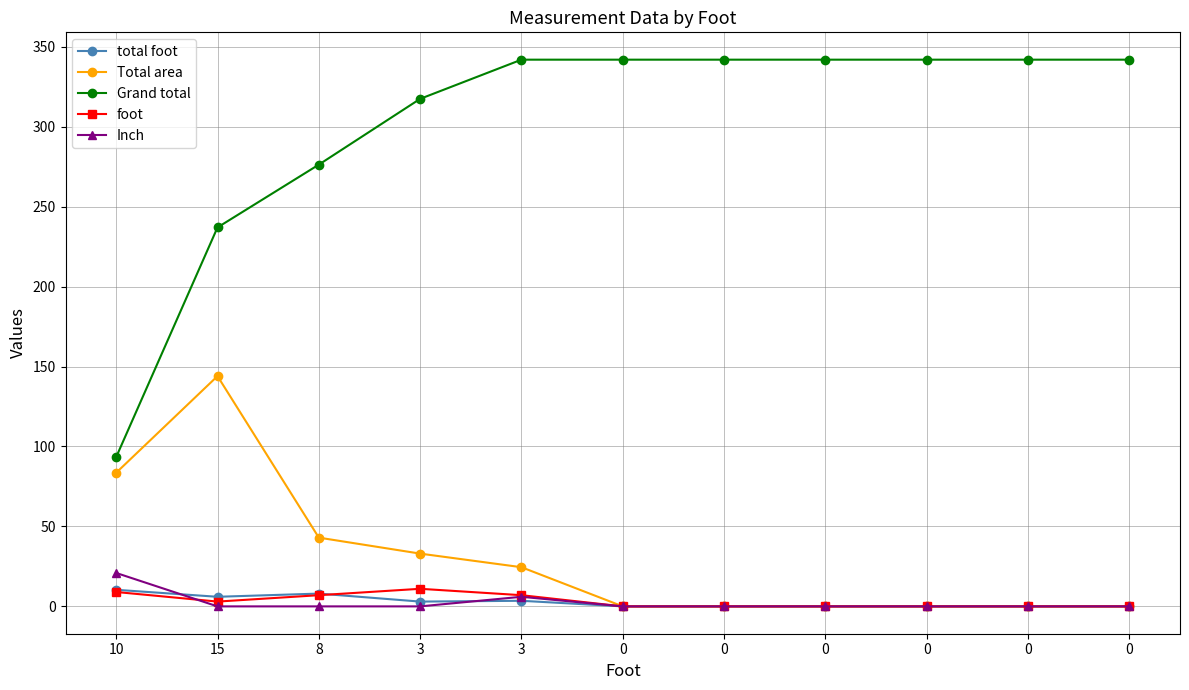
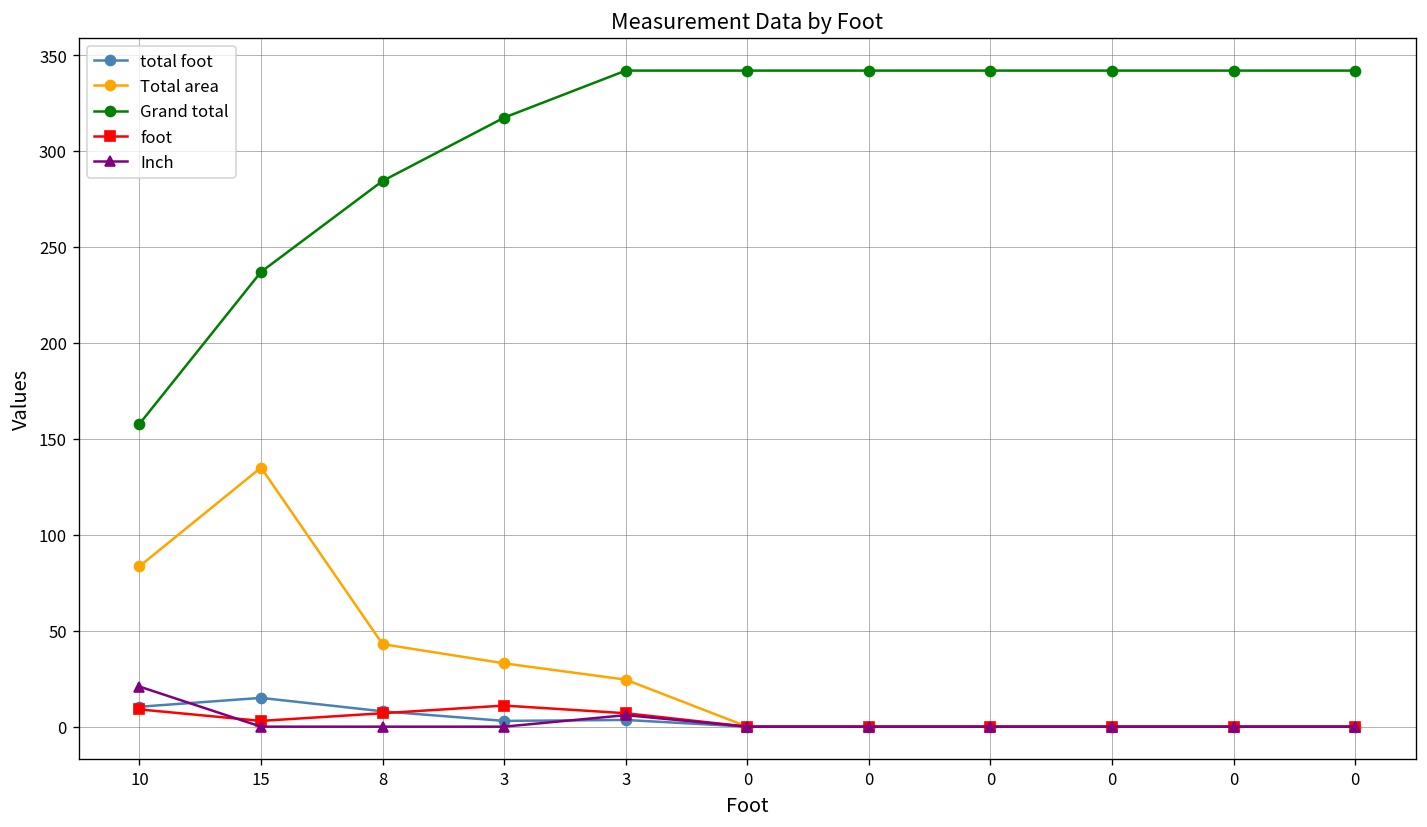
Grand total, 10: 93 -> 158
total foot, 15: 6 -> 15
Total area, 15: 144 -> 135
Grand total, 8: 276 -> 284
